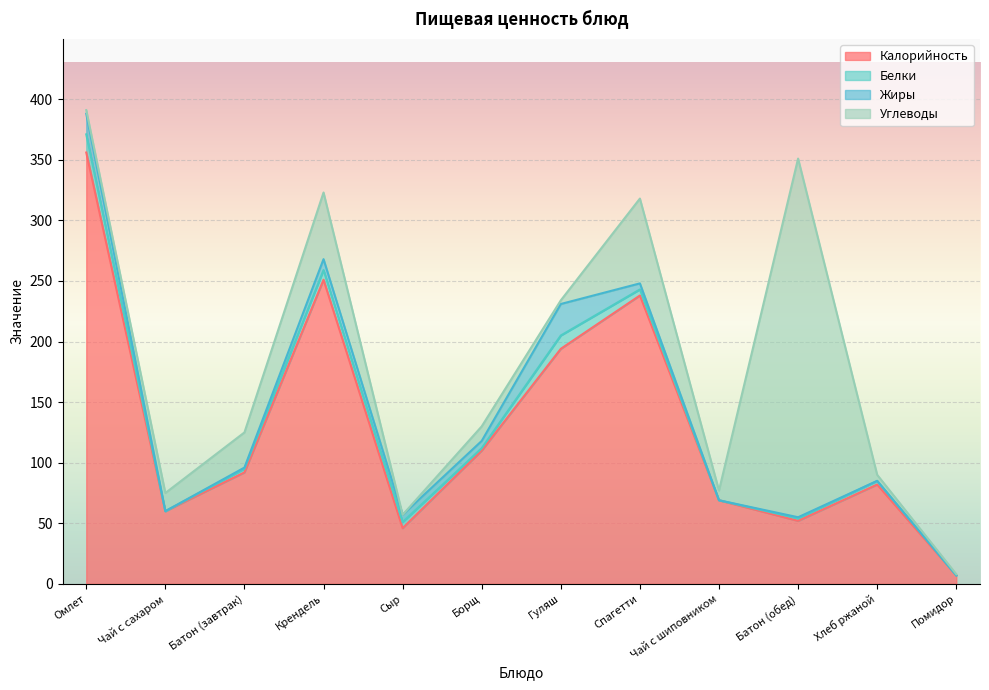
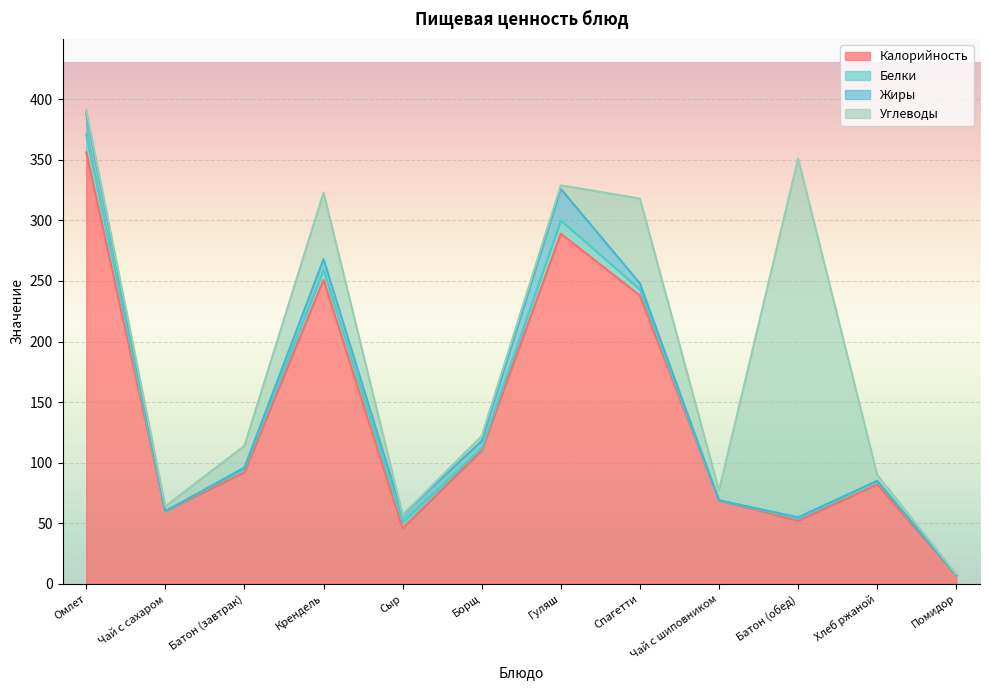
Углеводы, Чай с сахаром: 15 -> 4
Углеводы, Батон (завтрак): 29 -> 18
Углеводы, Борщ: 12 -> 4
Калорийность, Гуляш: 194 -> 289
